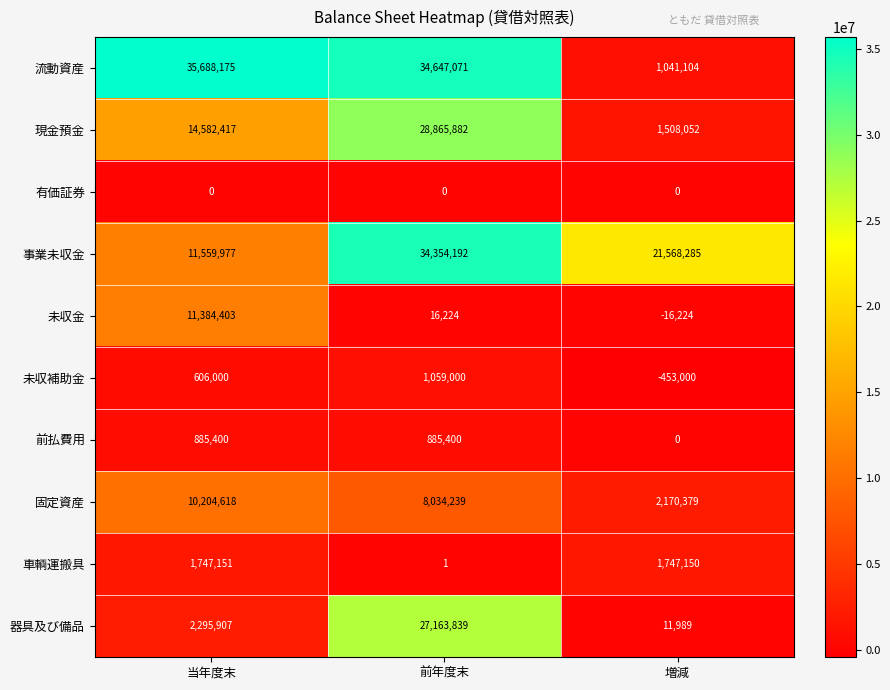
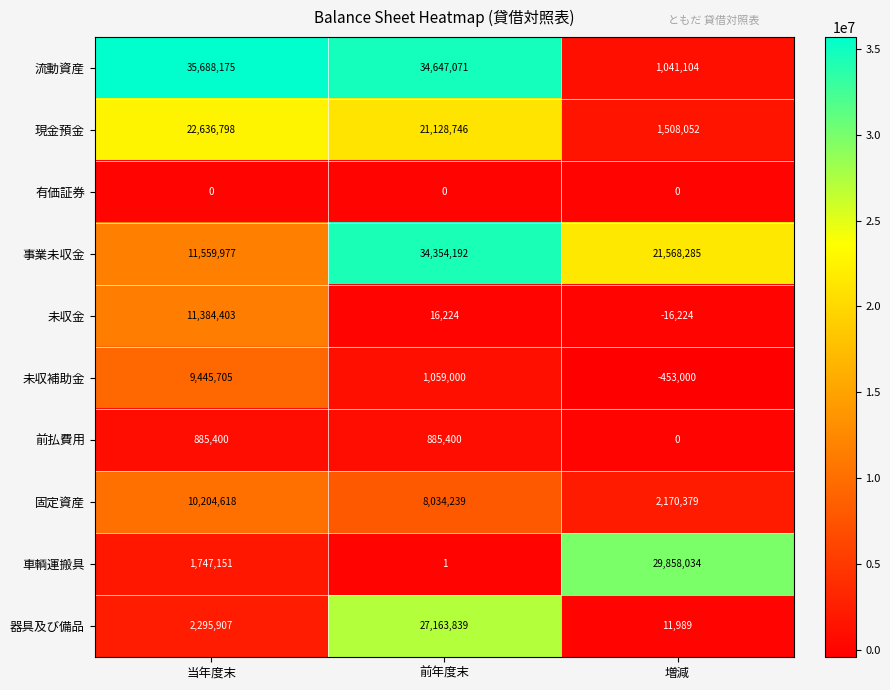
現金預金, 当年度末: 14,582,417 -> 22,636,798
現金預金, 前年度末: 28,865,882 -> 21,128,746
未収補助金, 当年度末: 606,000 -> 9,445,705
車輌運搬具, 増減: 1,747,150 -> 29,858,034
